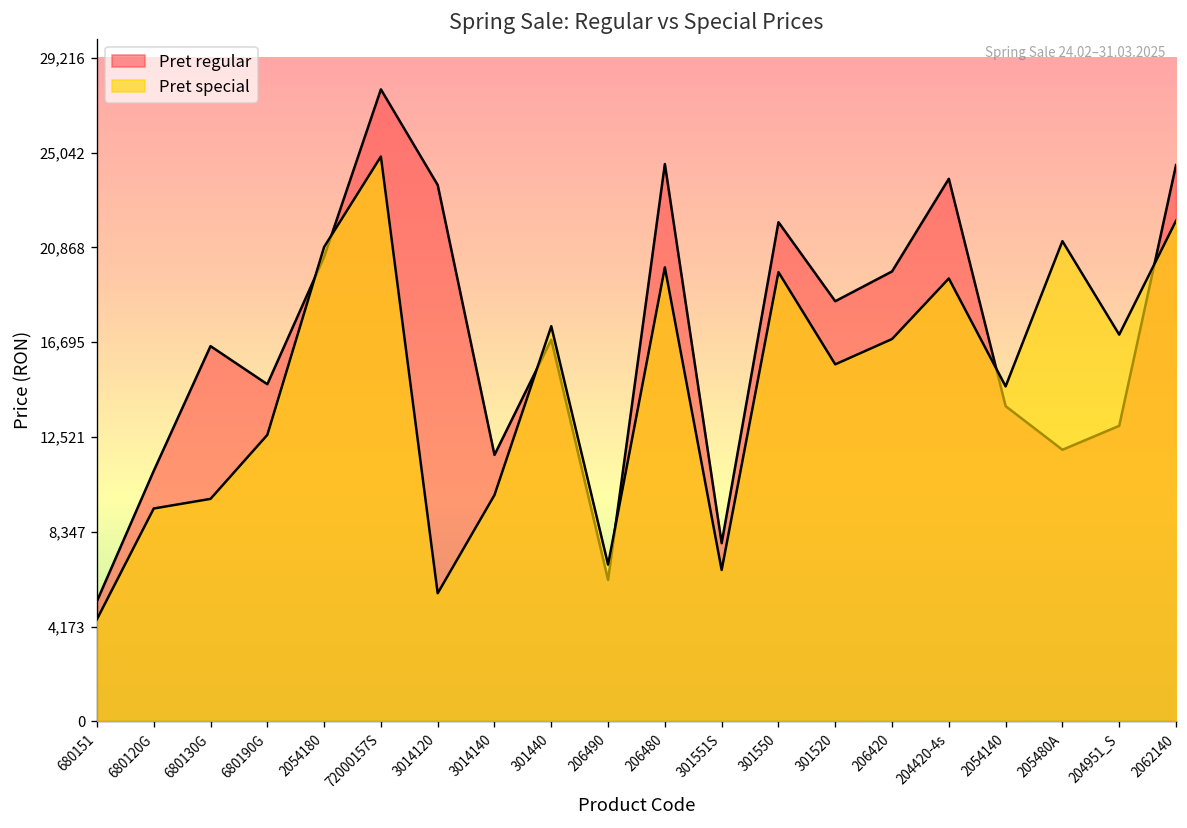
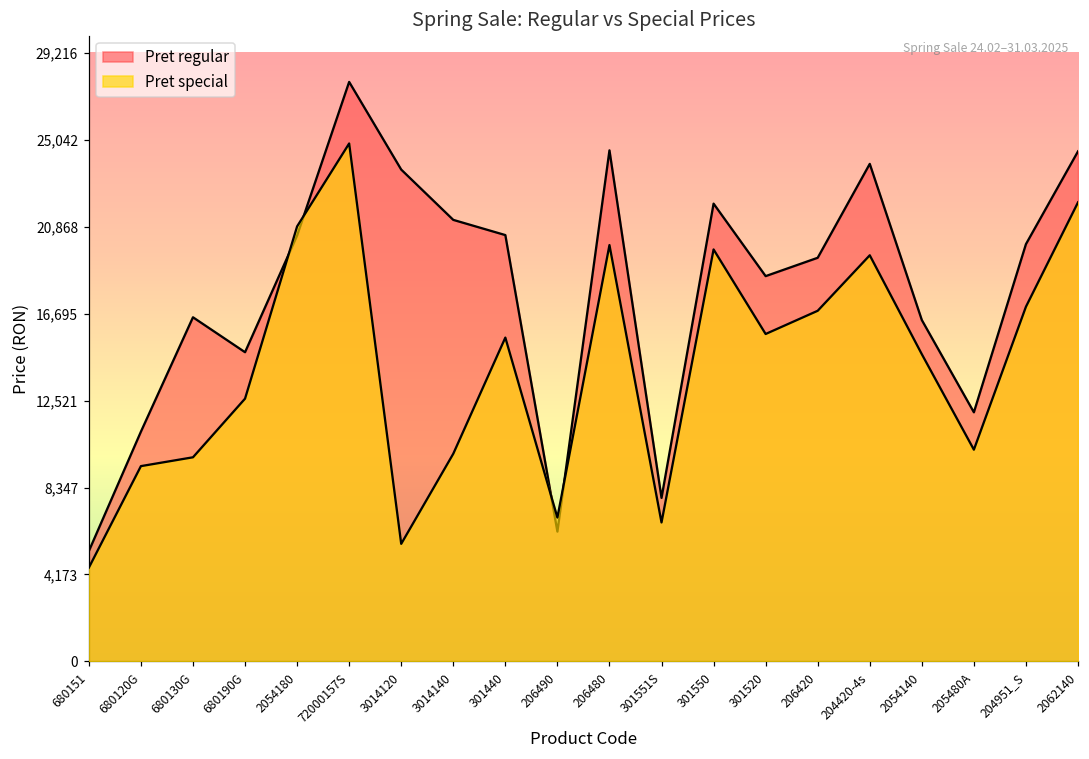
Pret regular, 3014140: 11,700 -> 21,200
Pret regular, 301440: 16,800 -> 20,500
Pret special, 301440: 17,400 -> 15,500
Pret regular, 206420: 19,800 -> 19,400
Pret regular, 2054140: 13,900 -> 16,400
Pret special, 205480A: 21,100 -> 10,200
Pret regular, 204951_S: 13,000 -> 20,000
